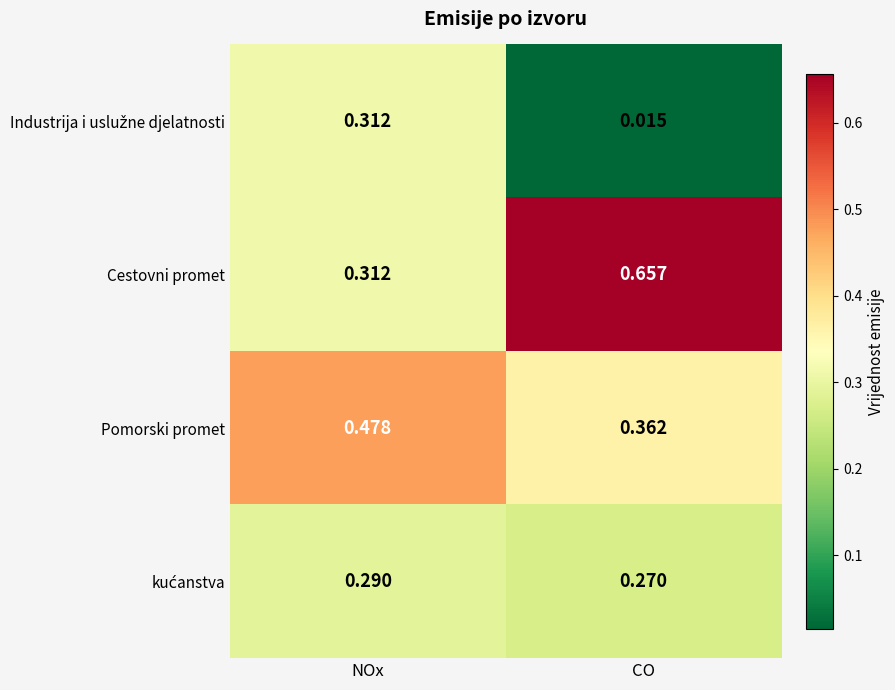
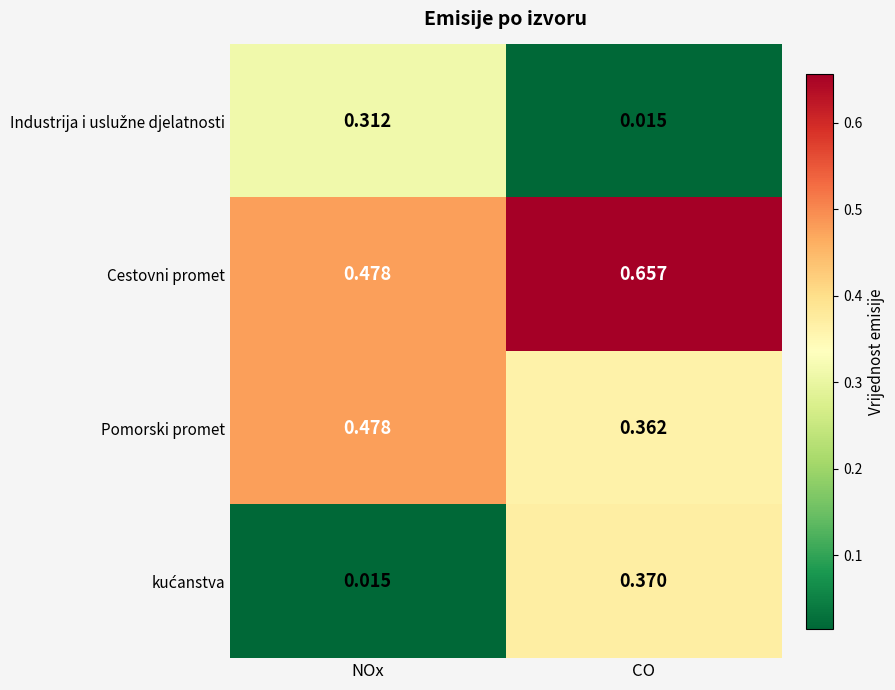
Cestovni promet, NOx: 0.312 -> 0.478
kućanstva, NOx: 0.290 -> 0.015
kućanstva, CO: 0.270 -> 0.370
